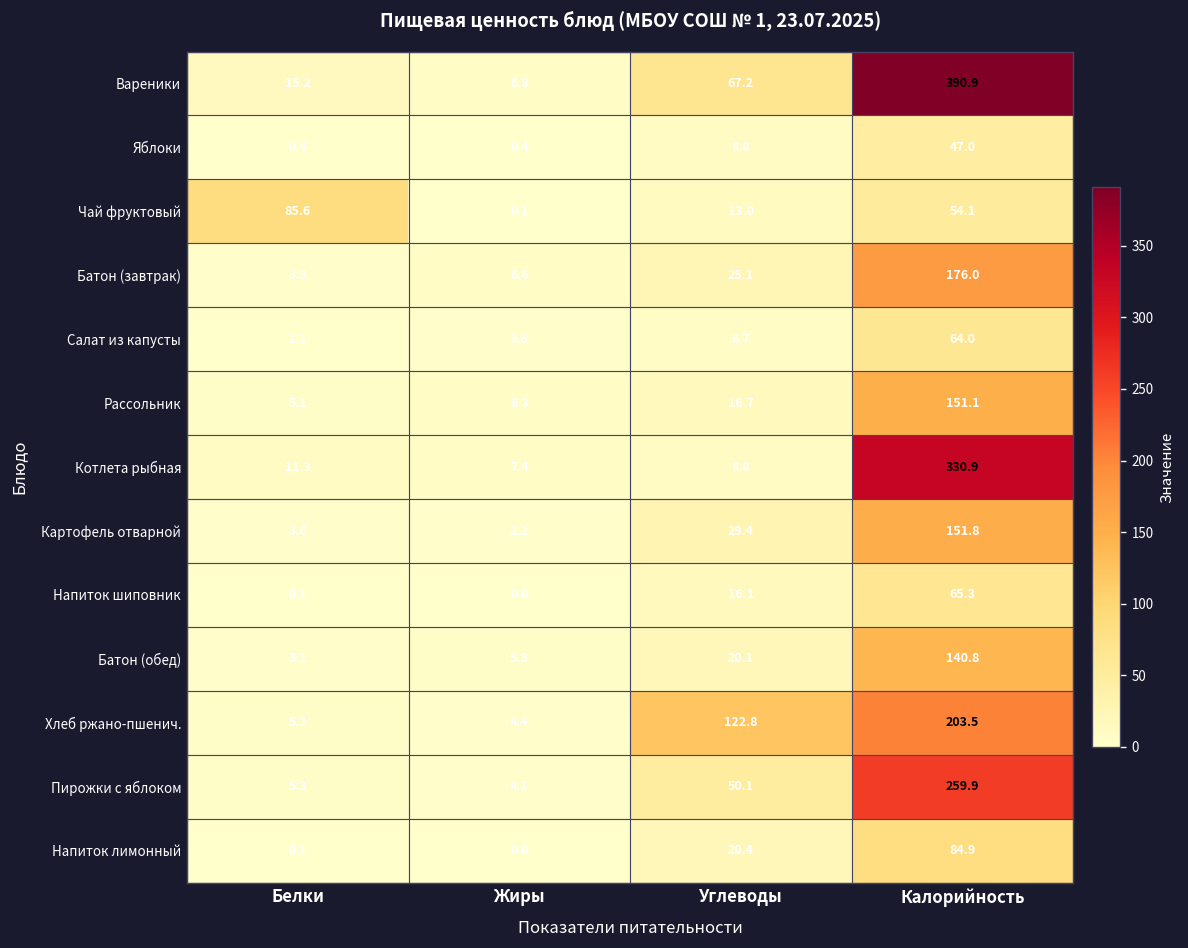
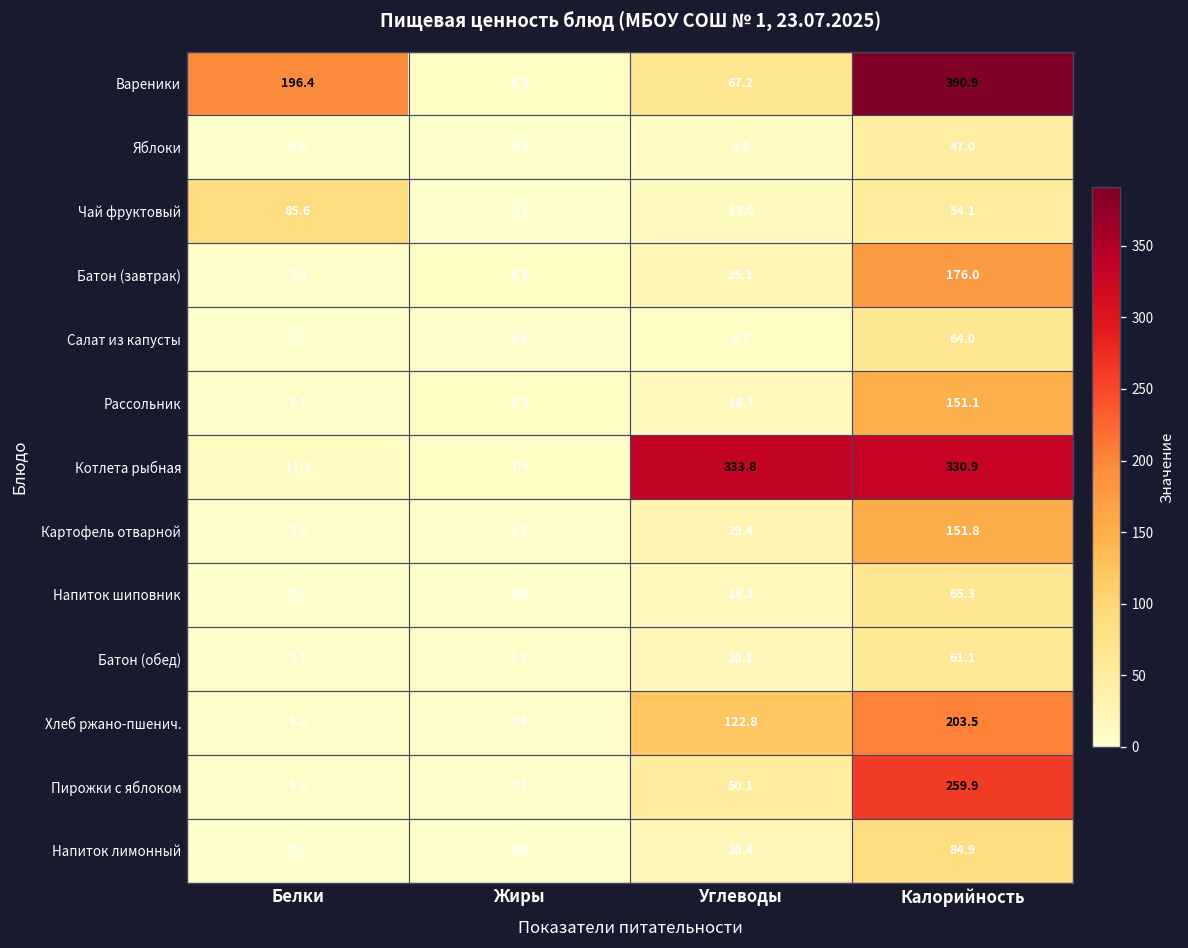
Вареники, Белки: 15.2 -> 196.4
Котлета рыбная, Углеводы: 9.8 -> 333.8
Батон (обед), Калорийность: 140.8 -> 61.1
